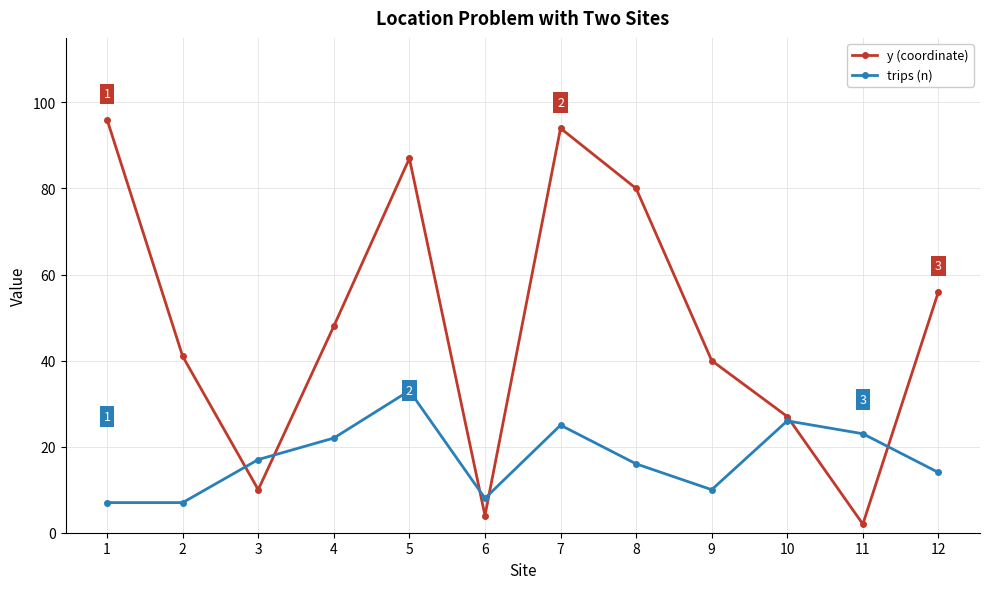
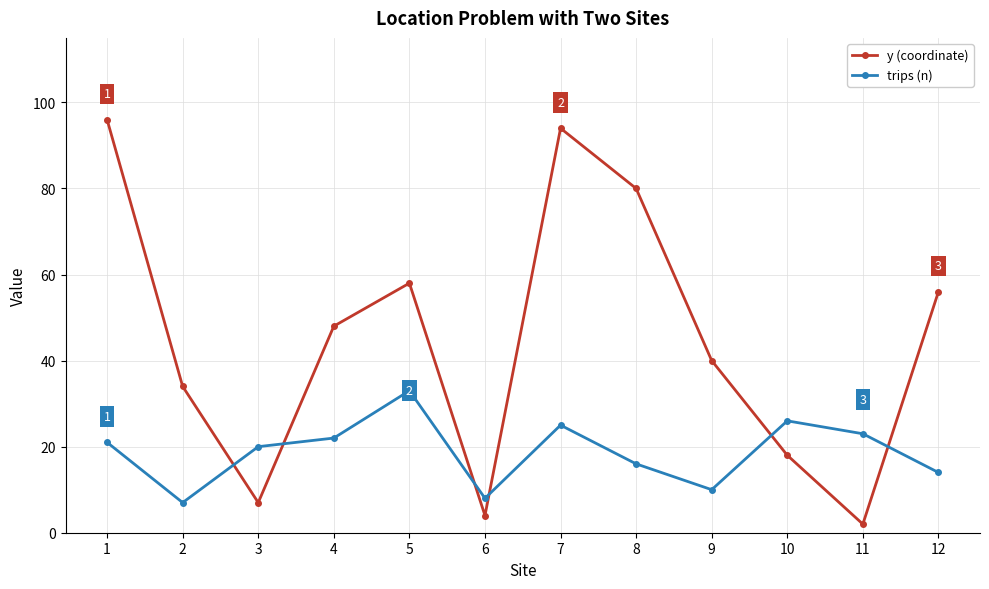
trips (n), 1: 7 -> 21
y (coordinate), 2: 41 -> 34
y (coordinate), 3: 10 -> 7
trips (n), 3: 17 -> 20
y (coordinate), 5: 87 -> 58
y (coordinate), 10: 27 -> 18
